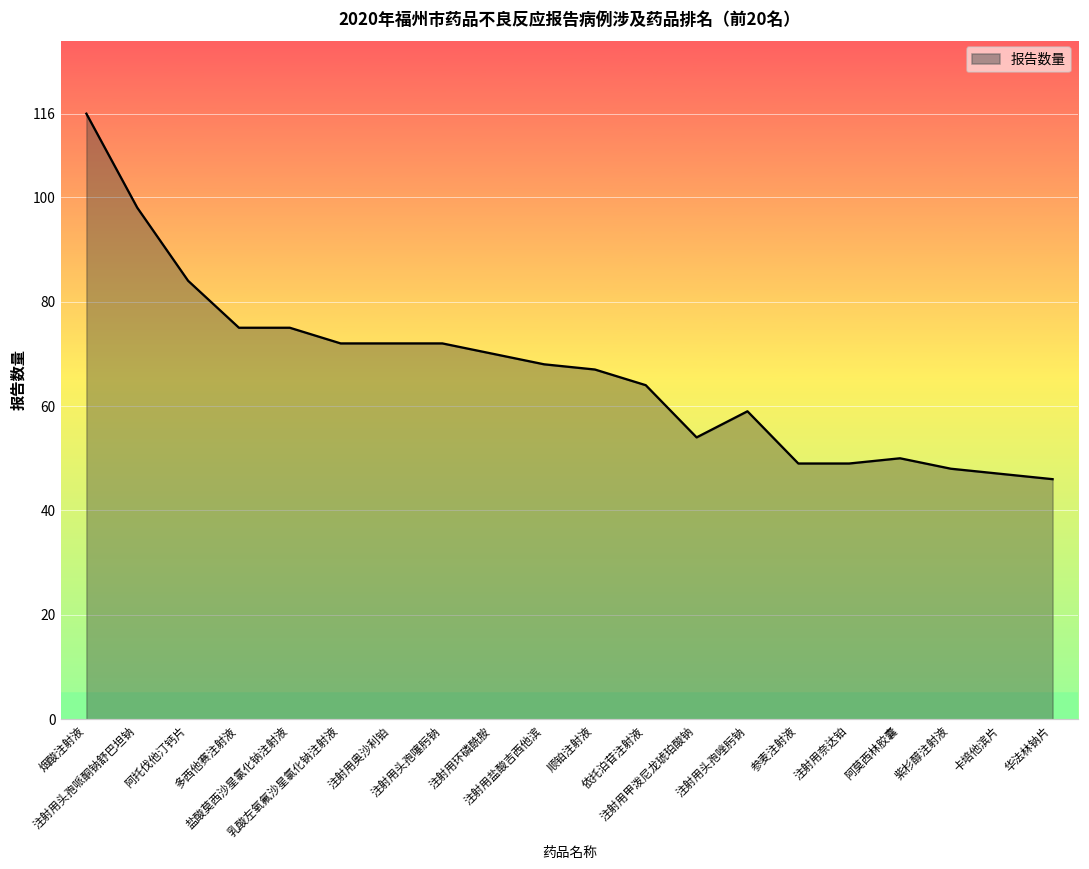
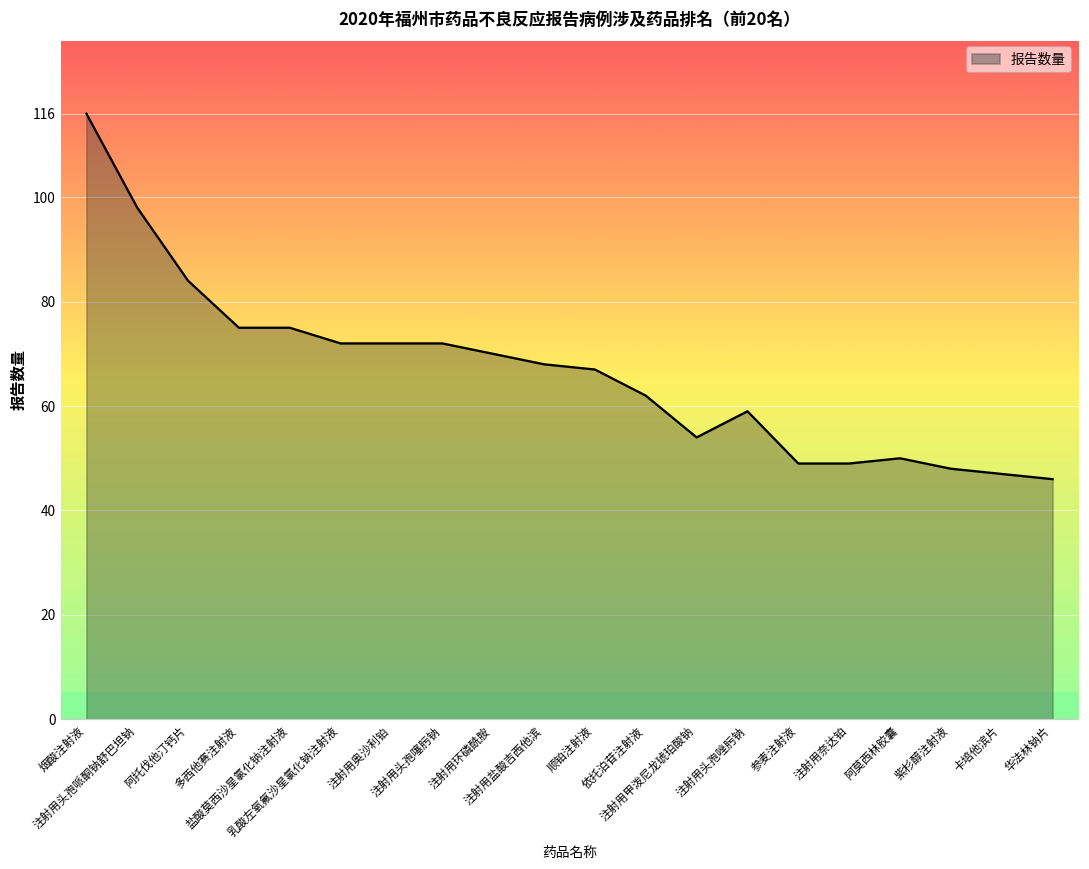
依托泊苷注射液: 64 -> 62
